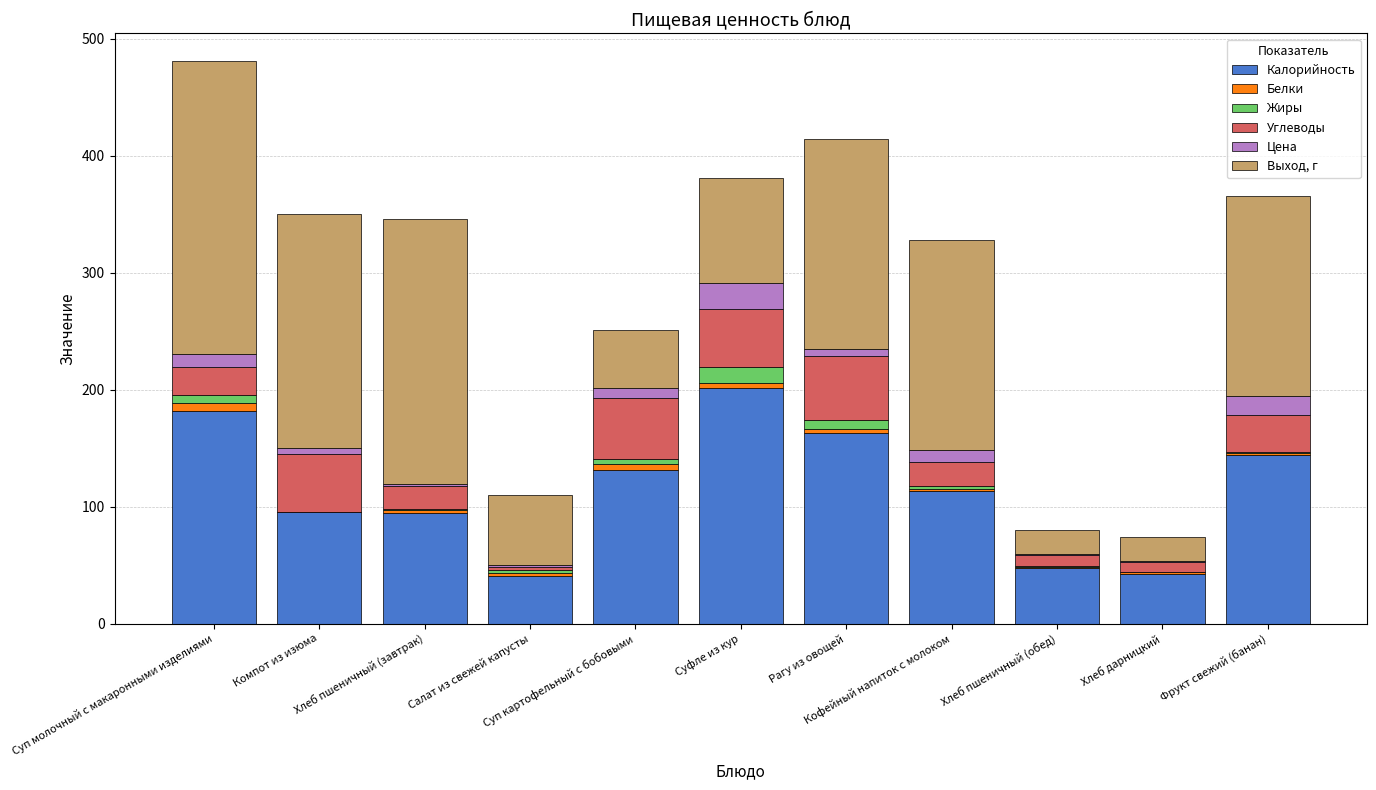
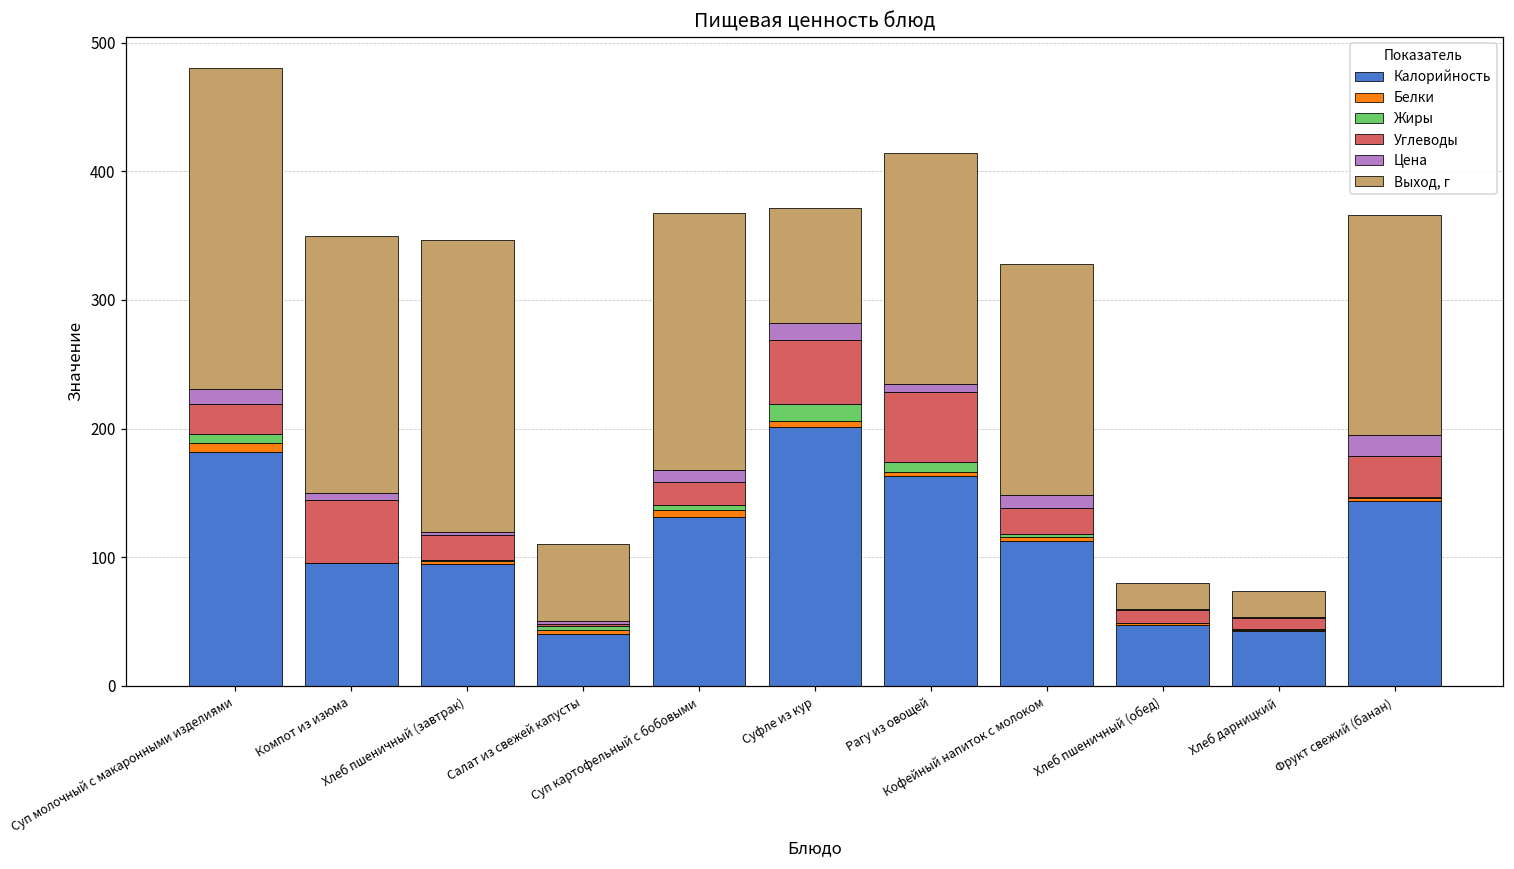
Углеводы, Суп картофельный с бобовыми: 52 -> 18
Выход, г, Суп картофельный с бобовыми: 50 -> 200
Цена, Суфле из кур: 22 -> 13
